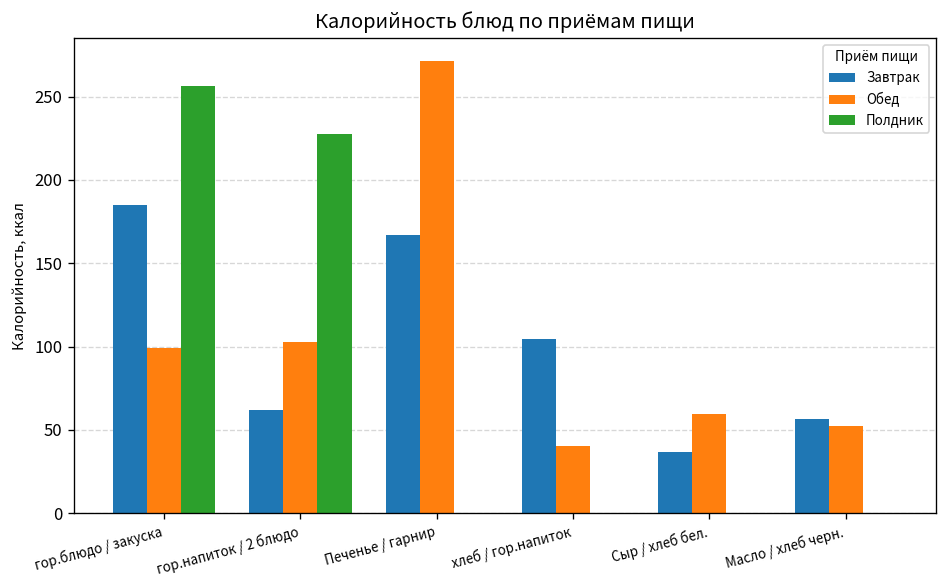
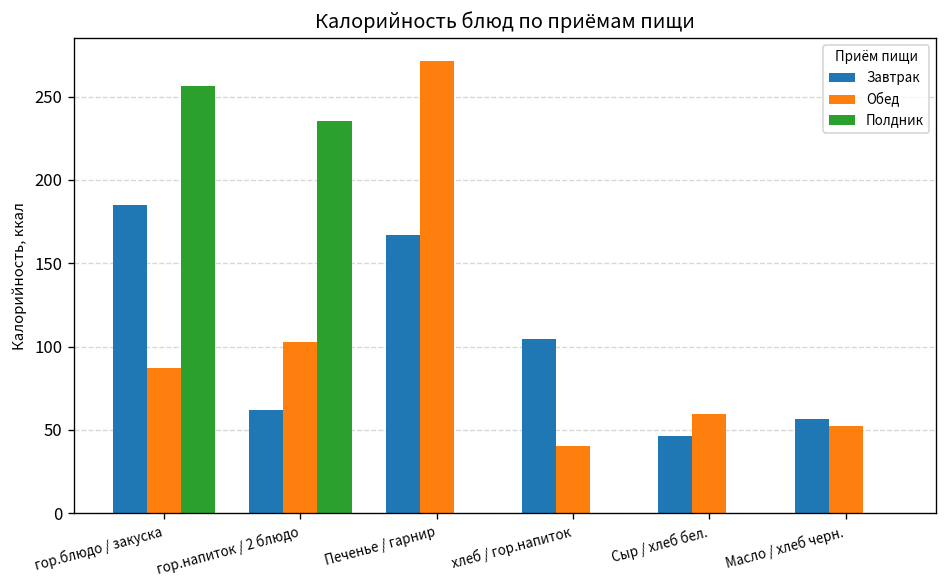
Обед, гор.блюдо / закуска: 99 -> 87
Полдник, гор.напиток / 2 блюдо: 227 -> 235
Завтрак, Сыр / хлеб бел.: 36 -> 46
